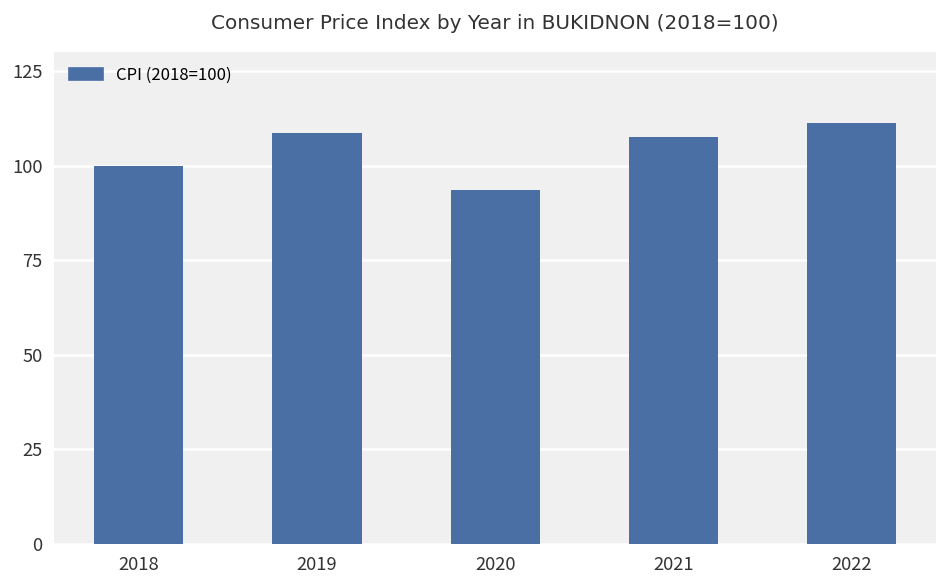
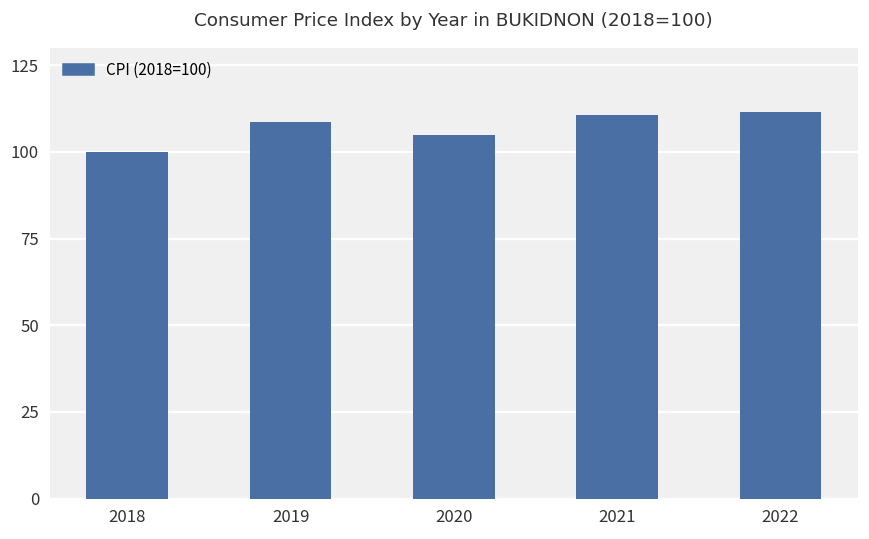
2020: 94 -> 105
2021: 108 -> 111
